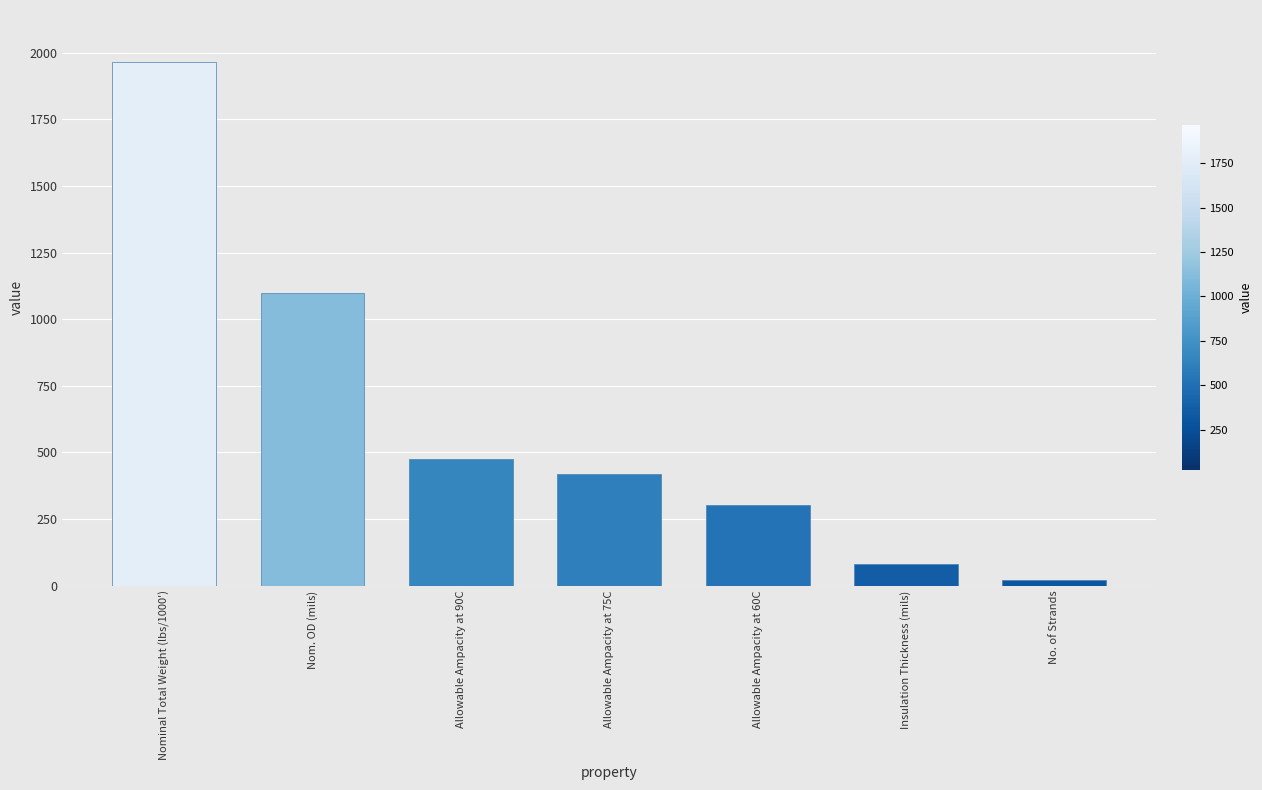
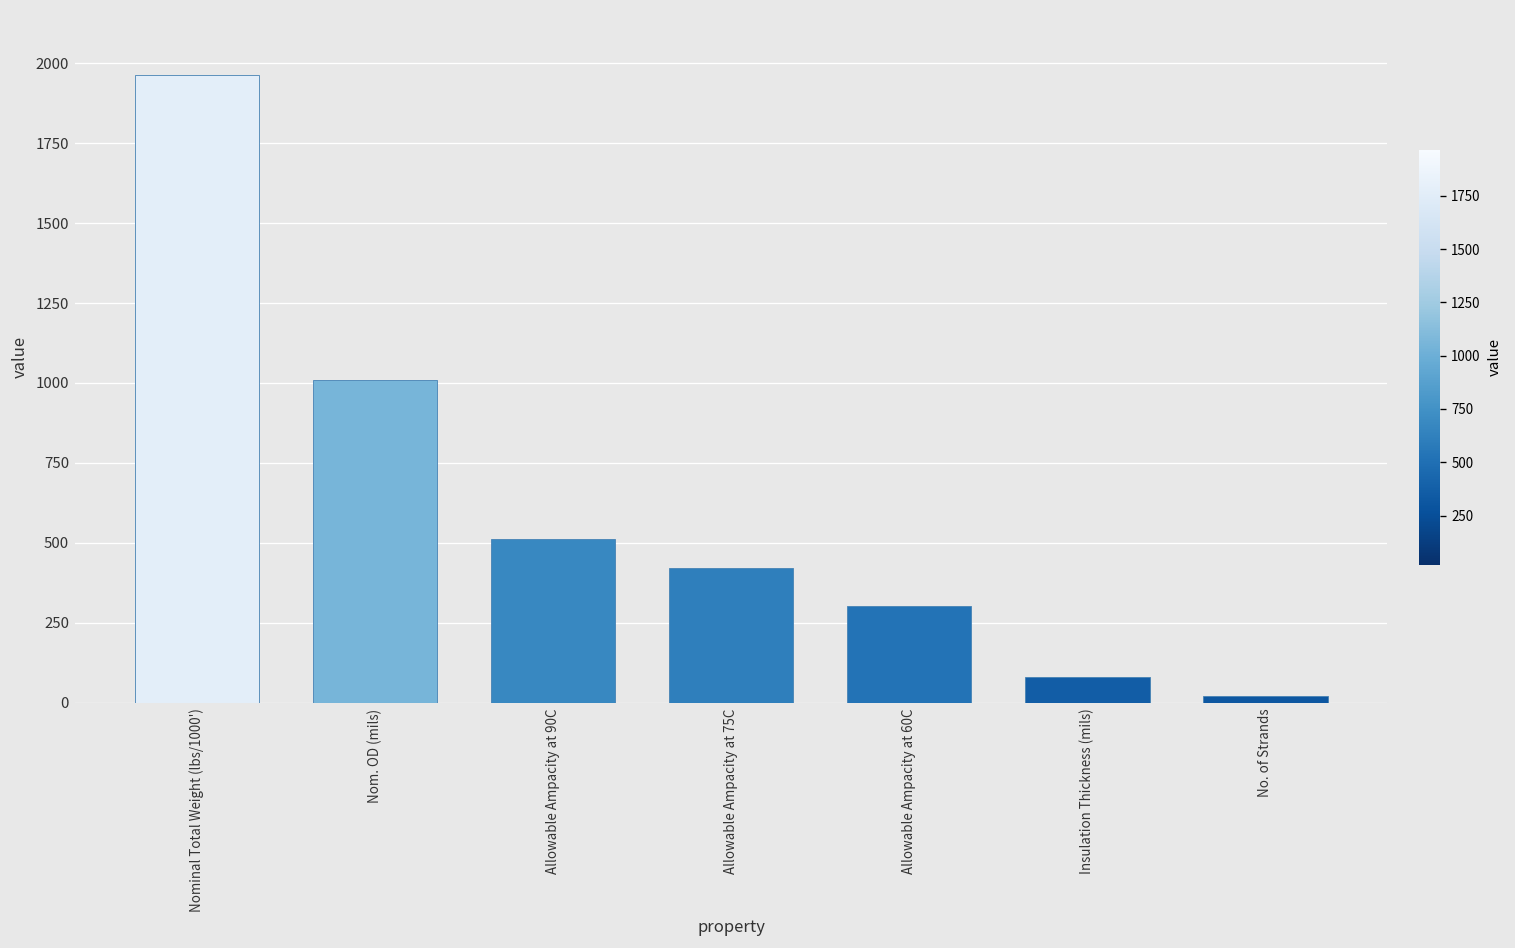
Nom. OD (mils): 1100 -> 1010
Allowable Ampacity at 90C: 480 -> 510
